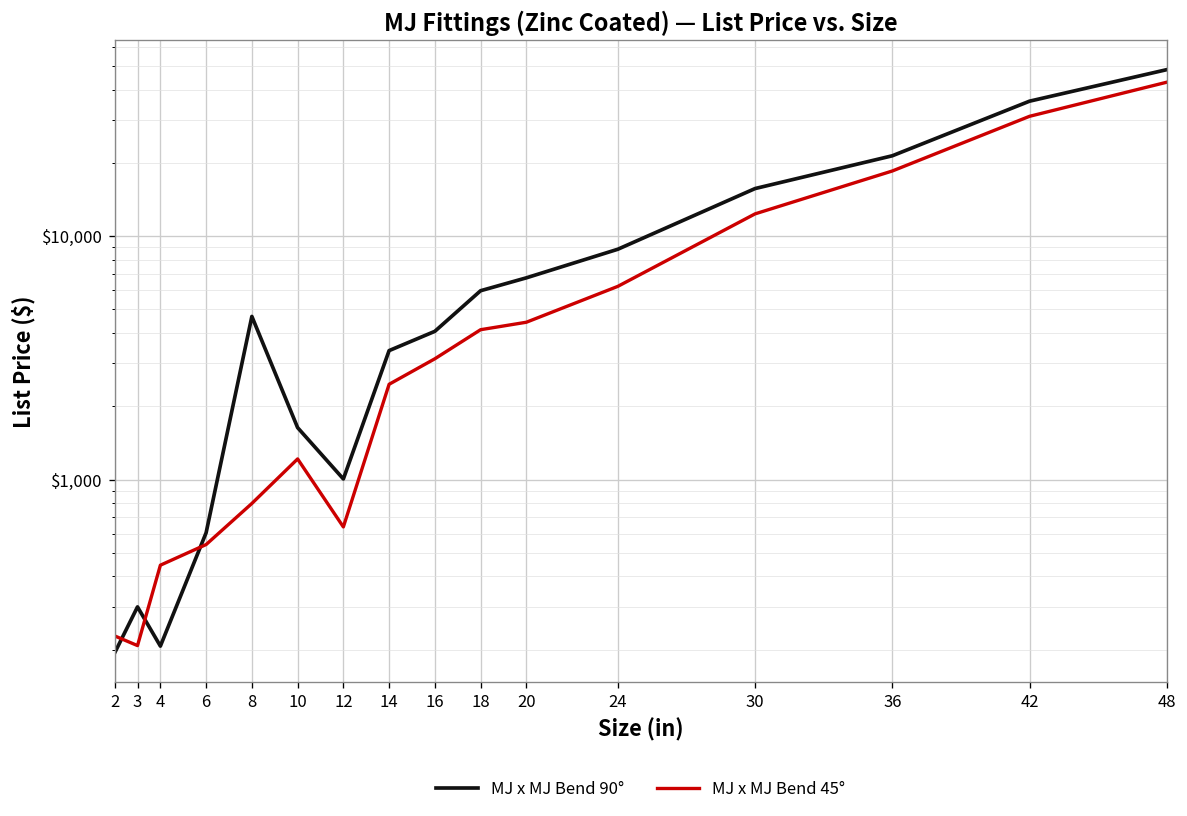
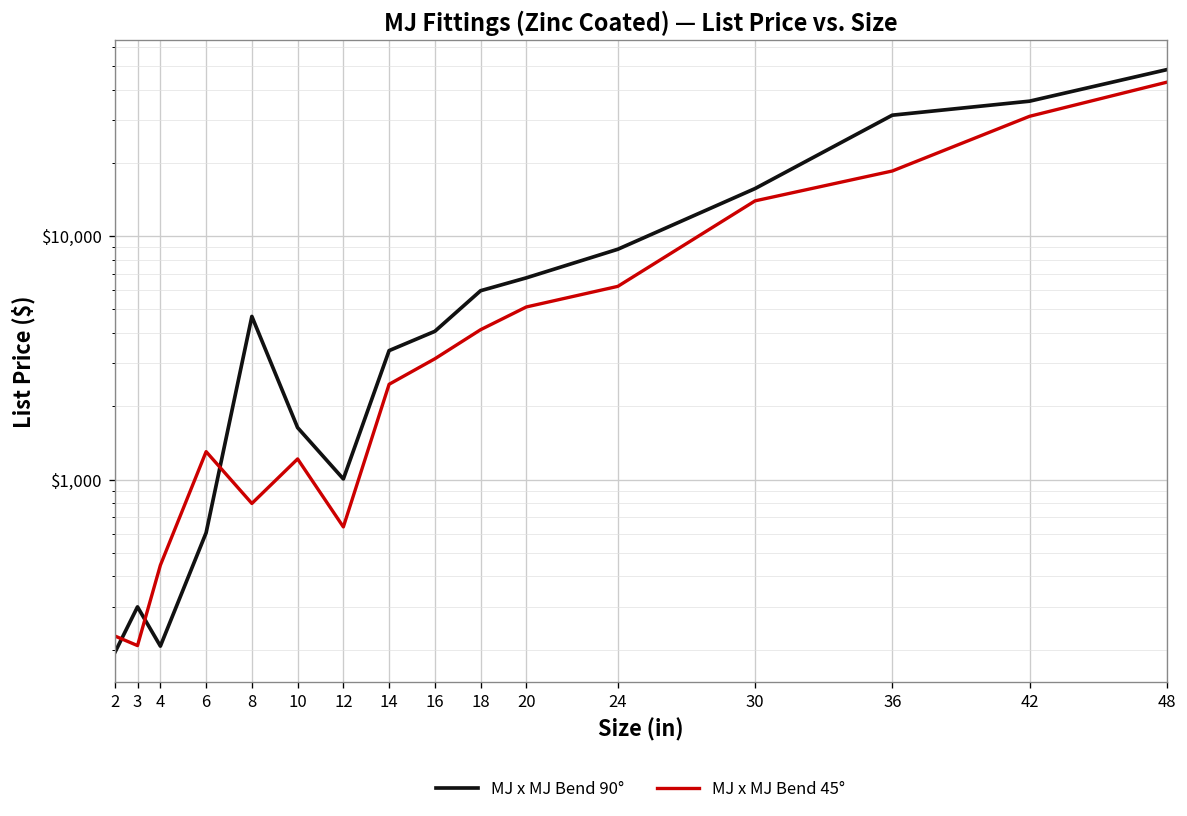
MJ x MJ Bend 45°, 6: $540 -> $1,300
MJ x MJ Bend 45°, 20: $4,400 -> $5,100
MJ x MJ Bend 45°, 30: $12,000 -> $14,000
MJ x MJ Bend 90°, 36: $21,000 -> $31,000
